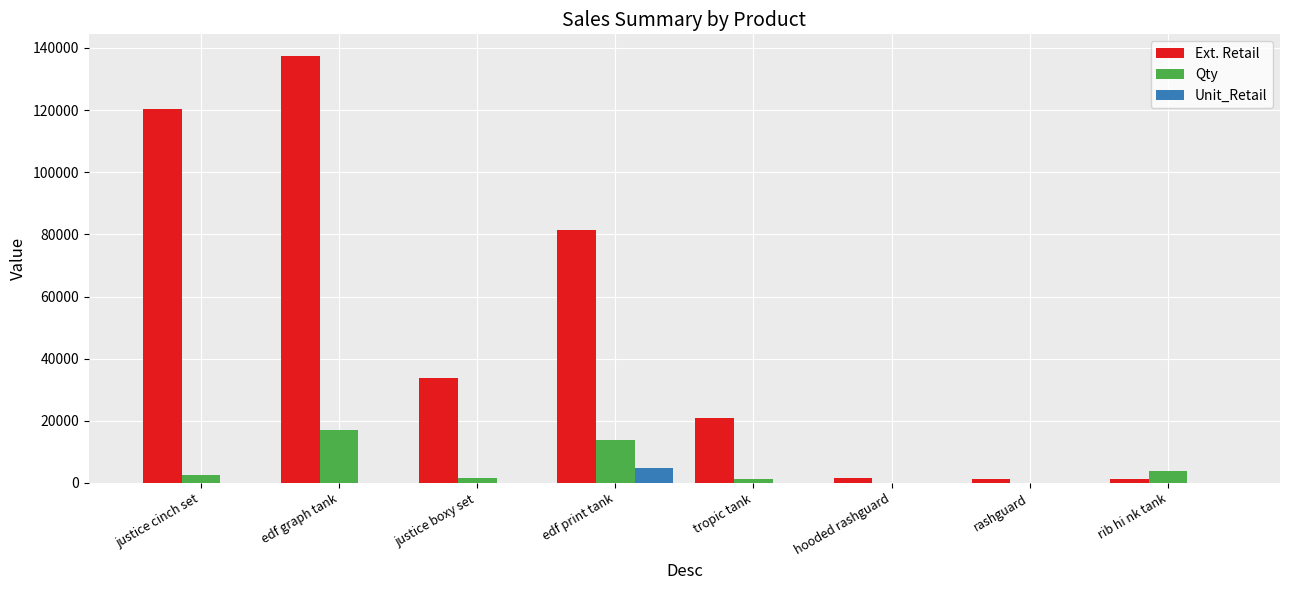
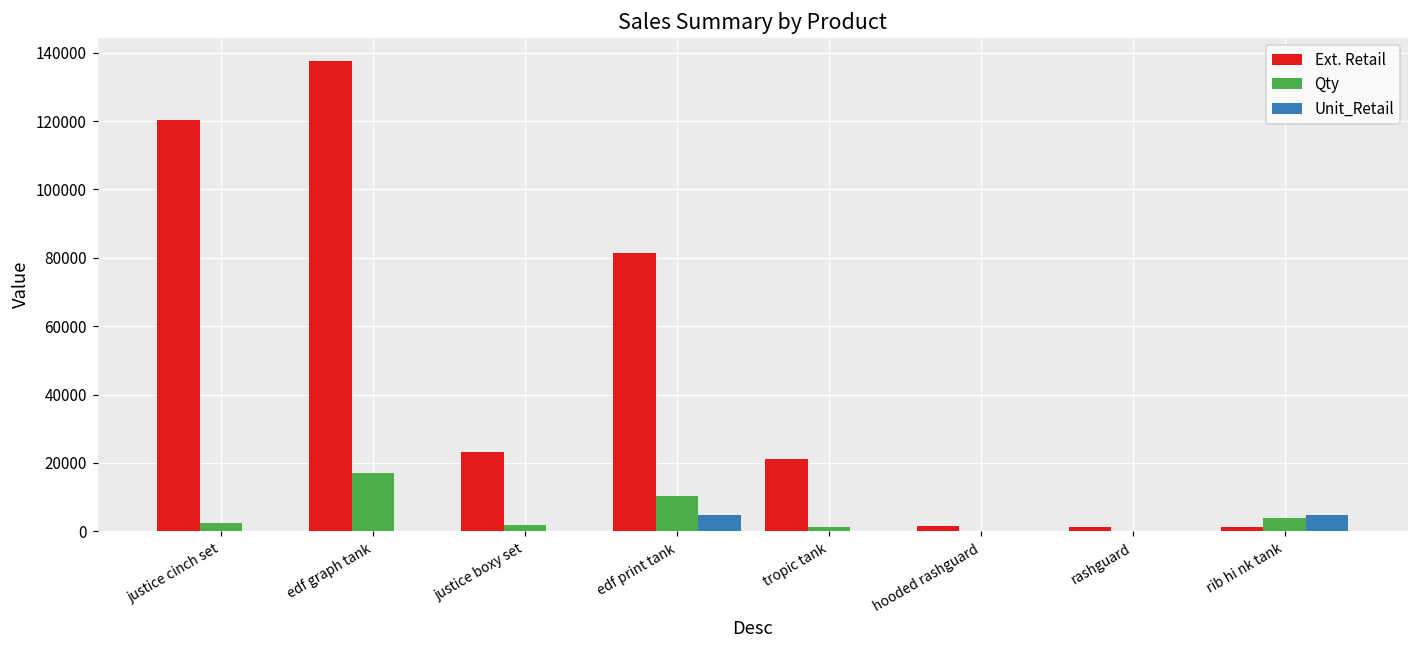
Ext. Retail, justice boxy set: 34000 -> 23000
Qty, edf print tank: 14000 -> 10000
Unit_Retail, rib hi nk tank: 0 -> 5000
